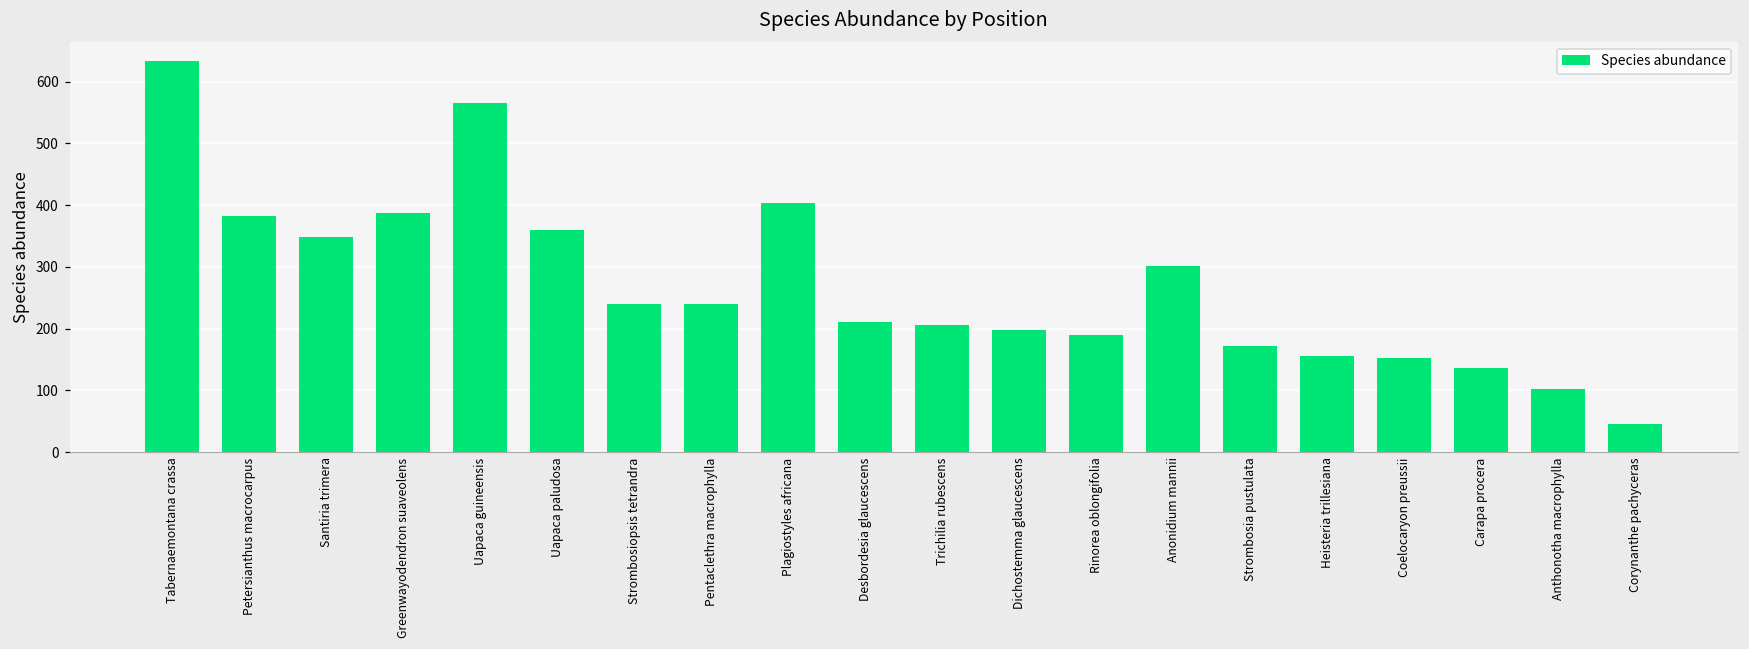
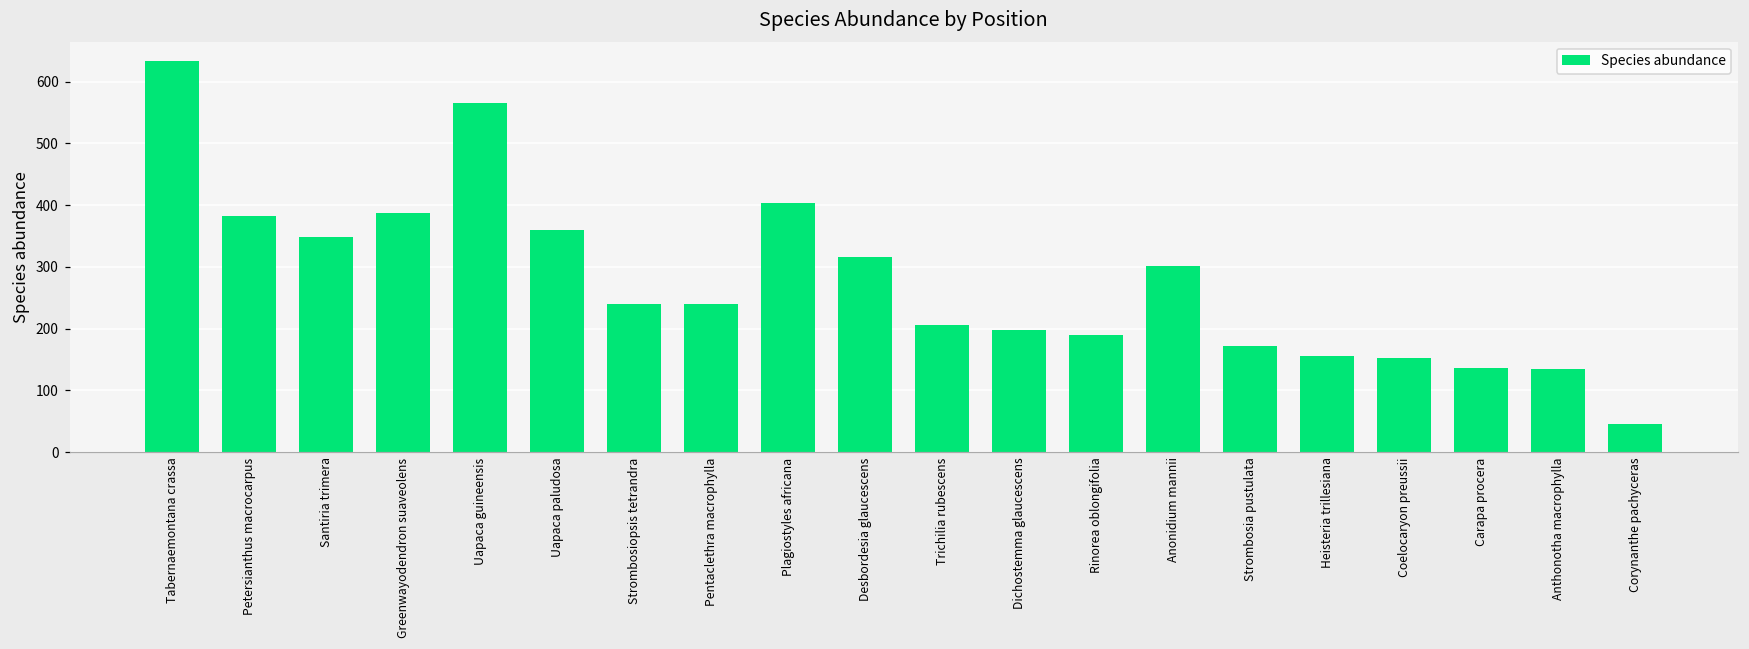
Desbordesia glaucescens: 210 -> 320
Anthonotha macrophylla: 100 -> 130
